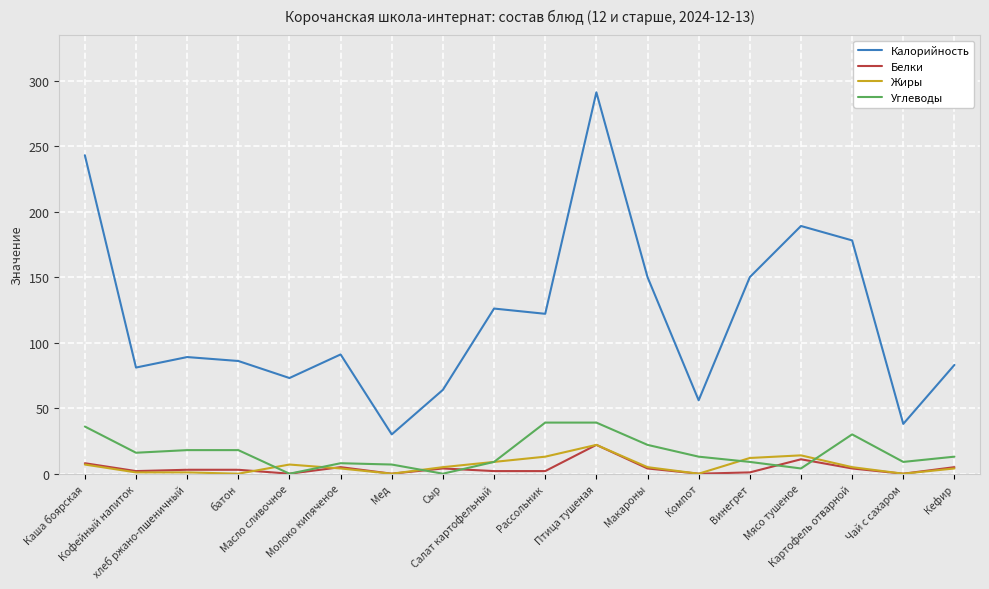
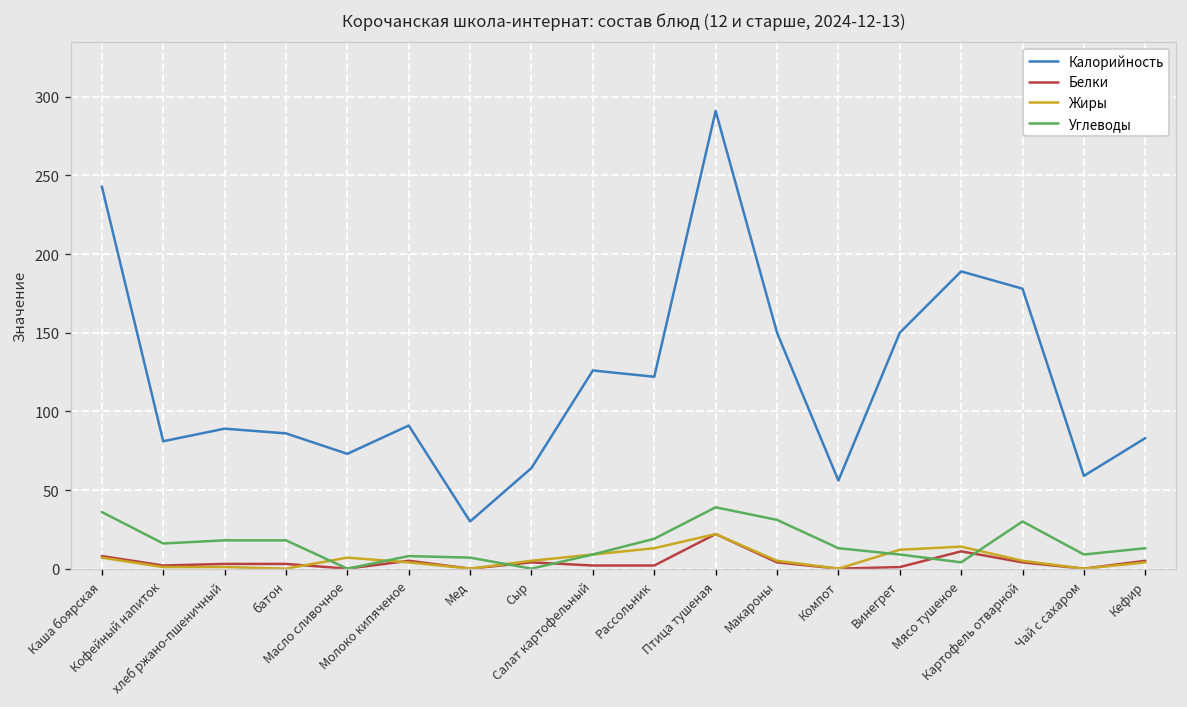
Углеводы, Рассольник: 39 -> 19
Углеводы, Макароны: 22 -> 31
Калорийность, Чай с сахаром: 38 -> 59
